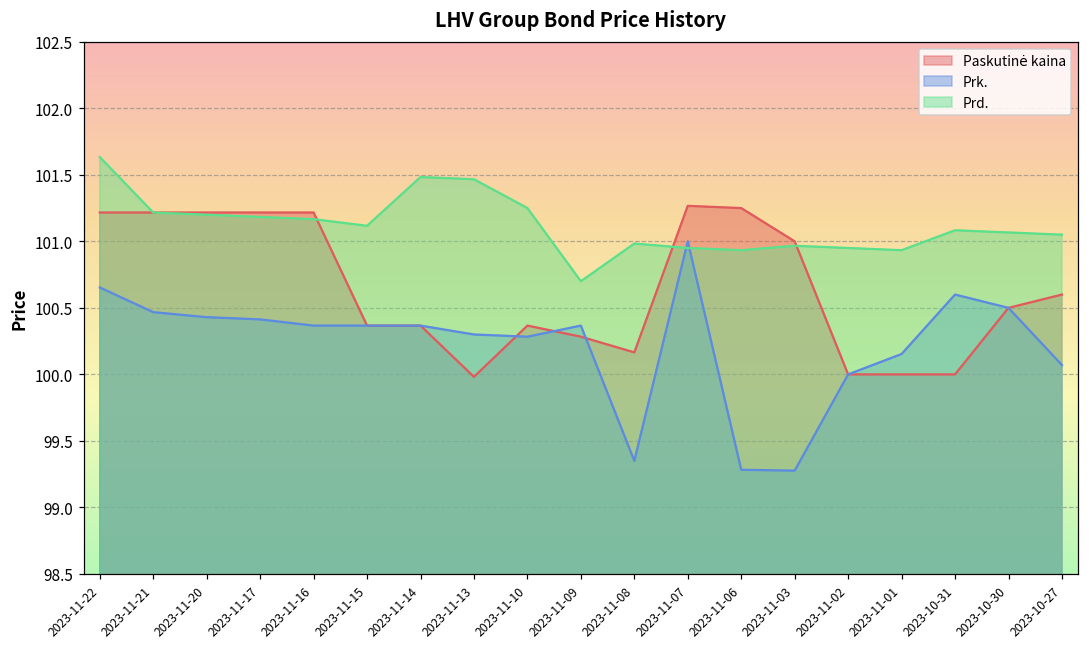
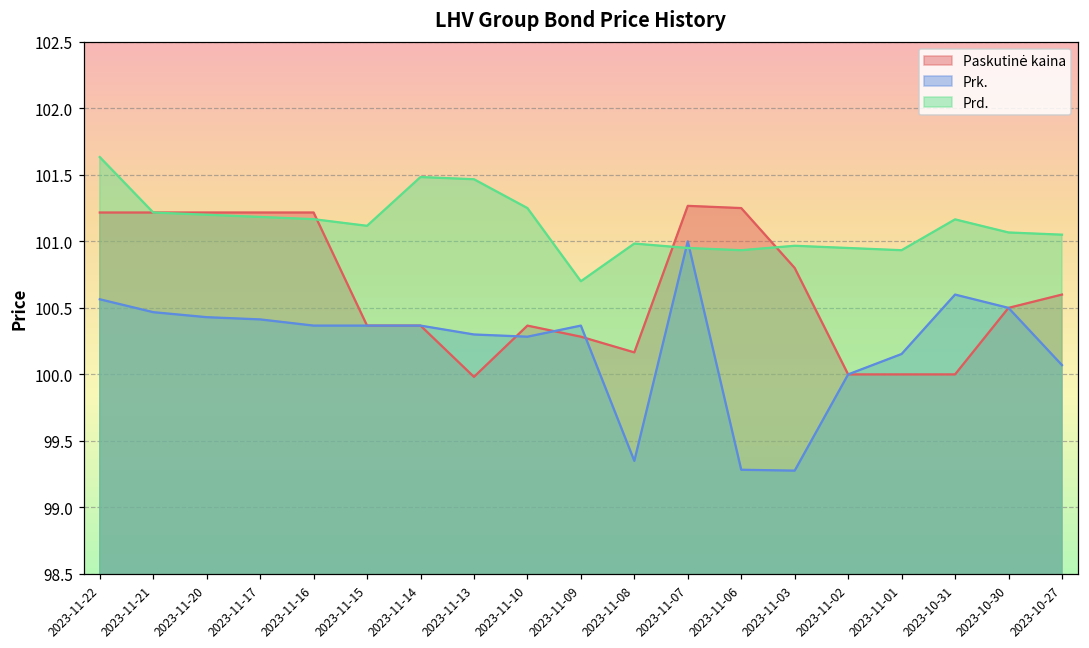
Prk., 2023-11-22: 100.65 -> 100.56
Paskutinė kaina, 2023-11-03: 101.0 -> 100.8
Prd., 2023-10-31: 101.08 -> 101.17
